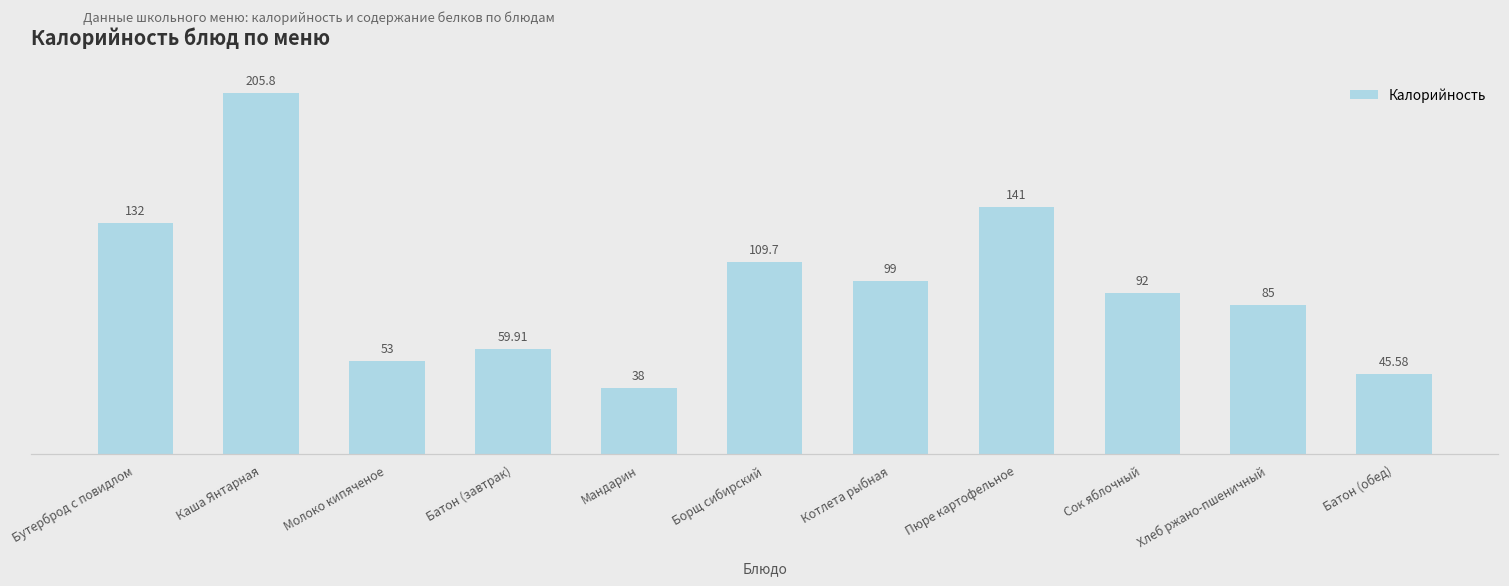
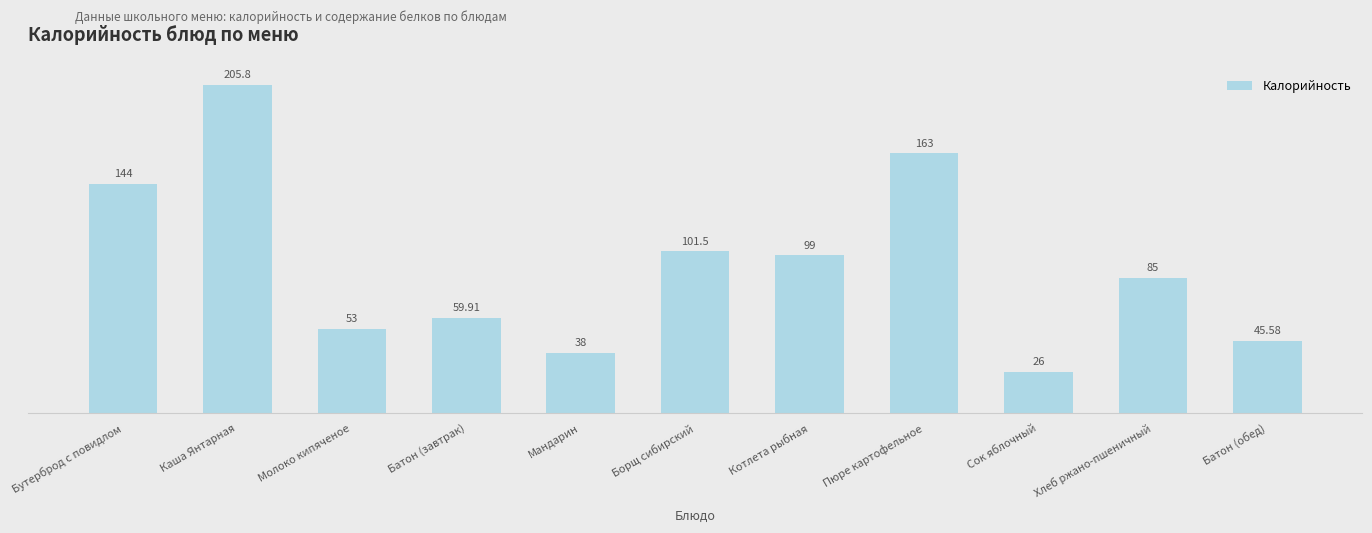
Бутерброд с повидлом: 132 -> 144
Борщ сибирский: 109.7 -> 101.5
Пюре картофельное: 141 -> 163
Сок яблочный: 92 -> 26
